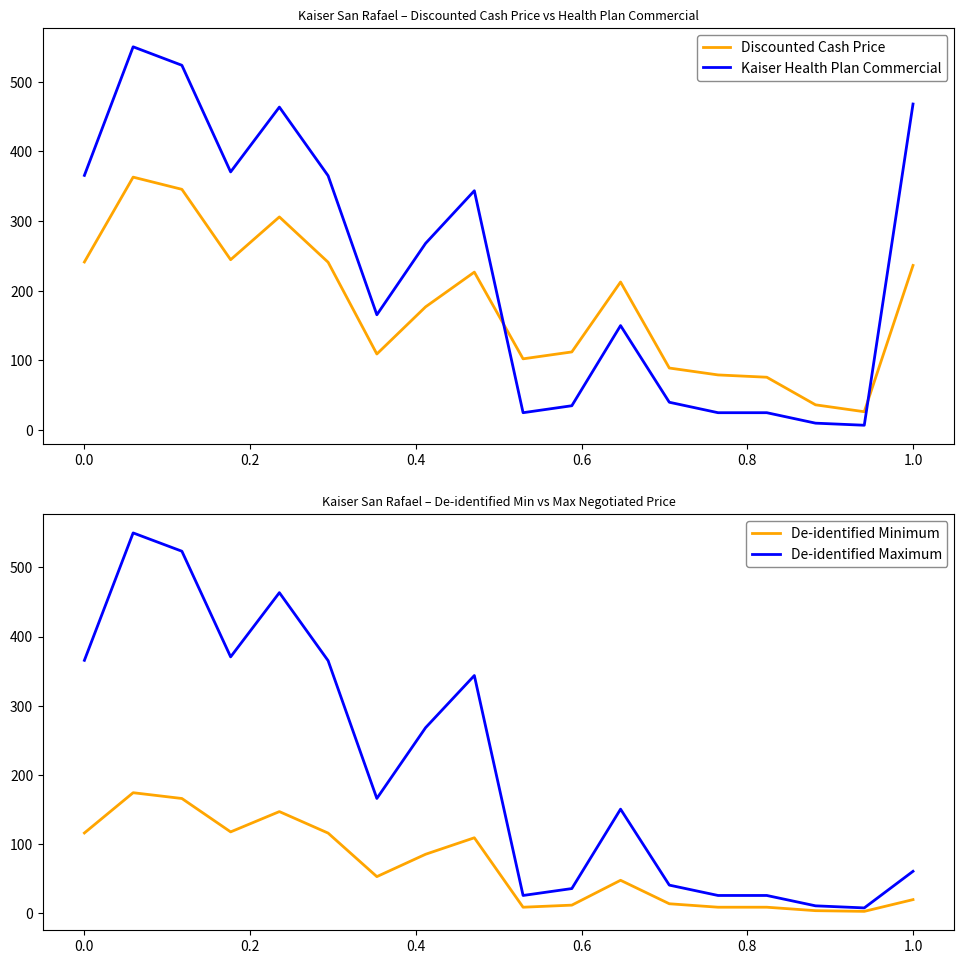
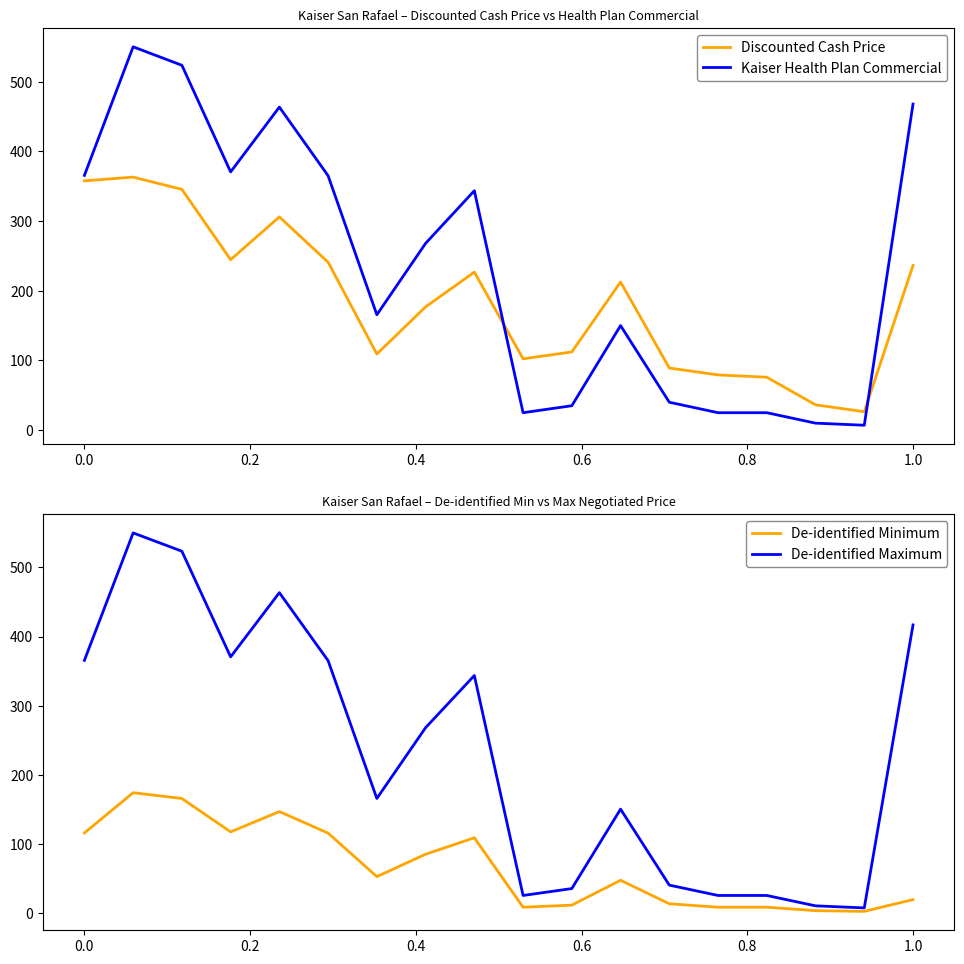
Kaiser San Rafael – Discounted Cash Price vs Health Plan Commercial, Discounted Cash Price, 0.0: 240 -> 360
Kaiser San Rafael – De-identified Min vs Max Negotiated Price, De-identified Maximum, 1.0: 60 -> 420
